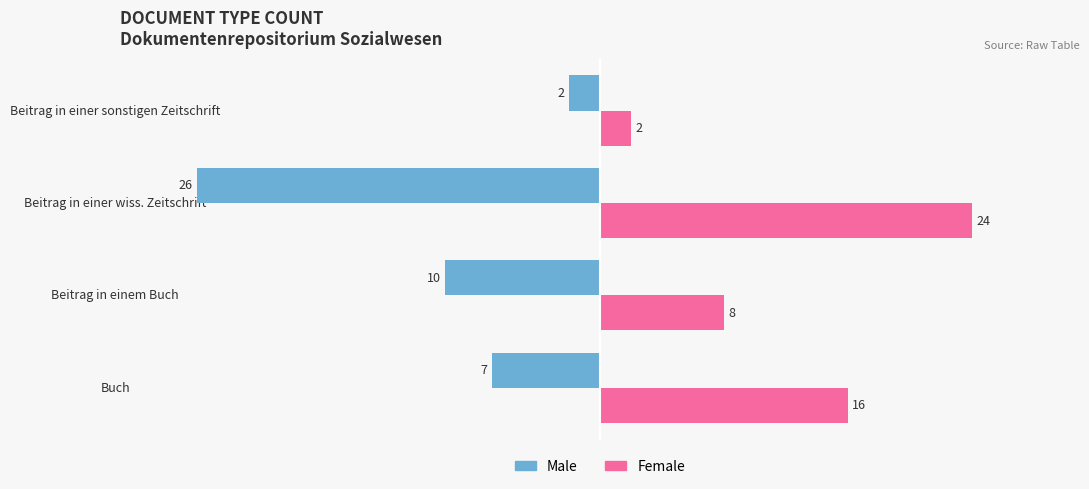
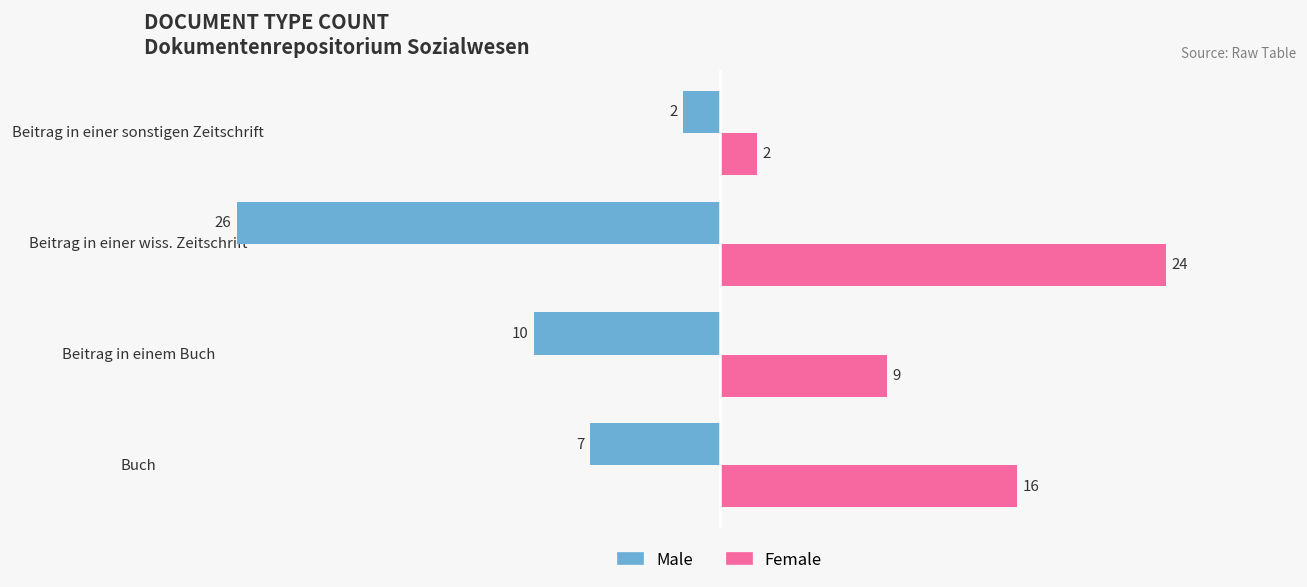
Female, Beitrag in einem Buch: 8 -> 9
